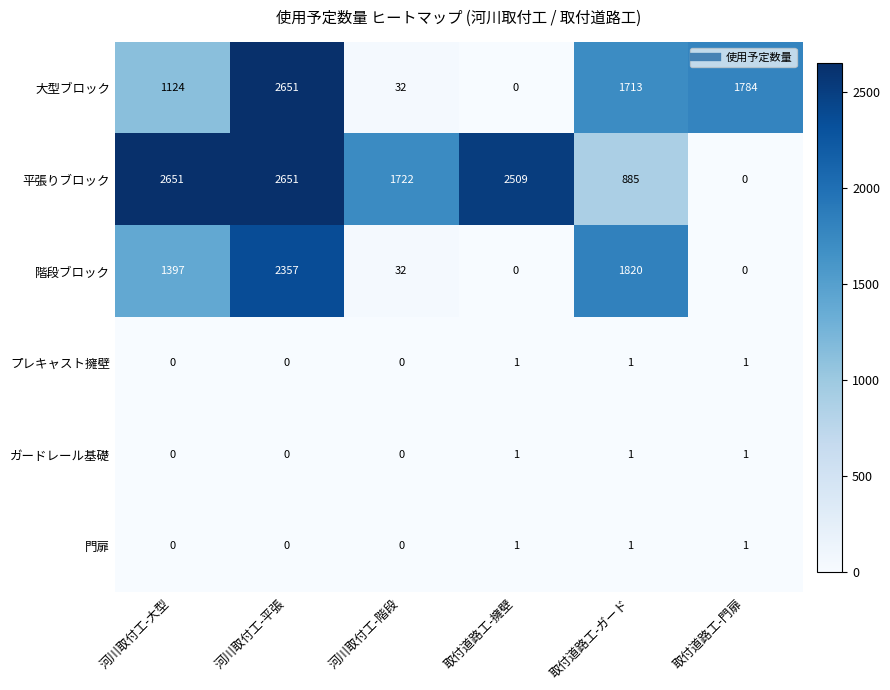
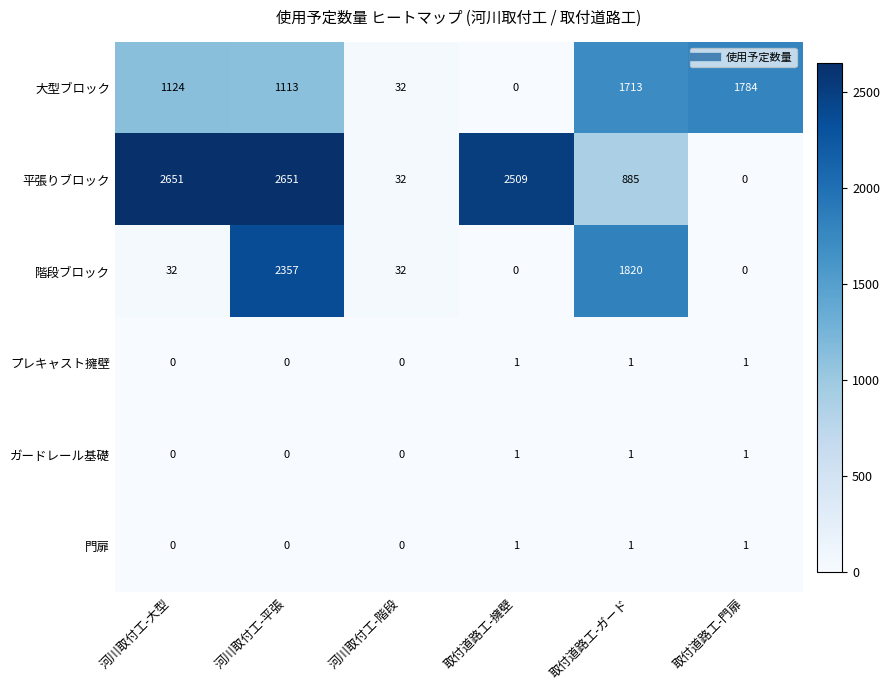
大型ブロック, 河川取付工-平張: 2651 -> 1113
平張りブロック, 河川取付工-階段: 1722 -> 32
階段ブロック, 河川取付工-大型: 1397 -> 32
